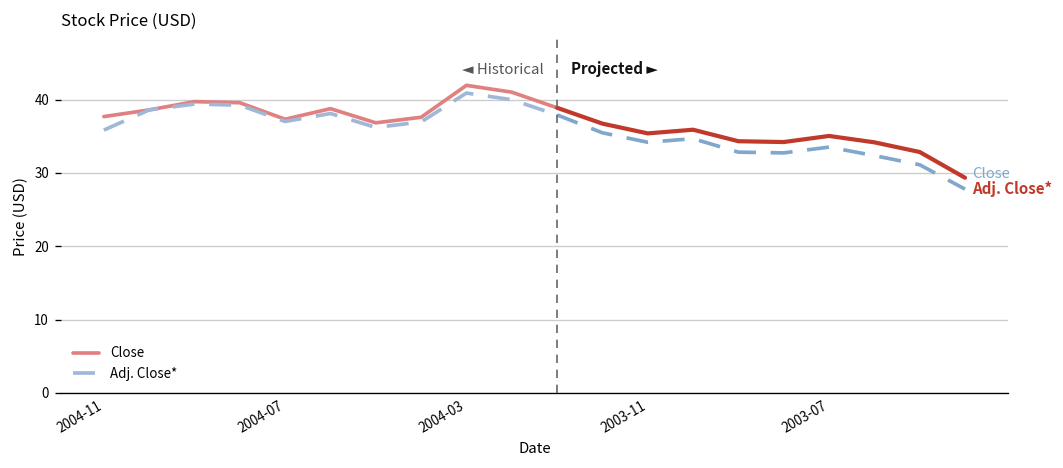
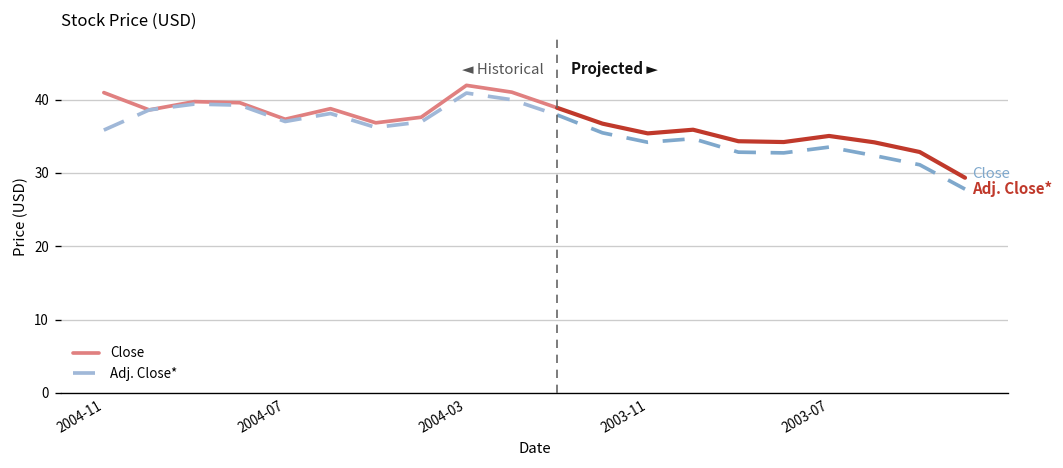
Close, 2004-11: 38 -> 41
